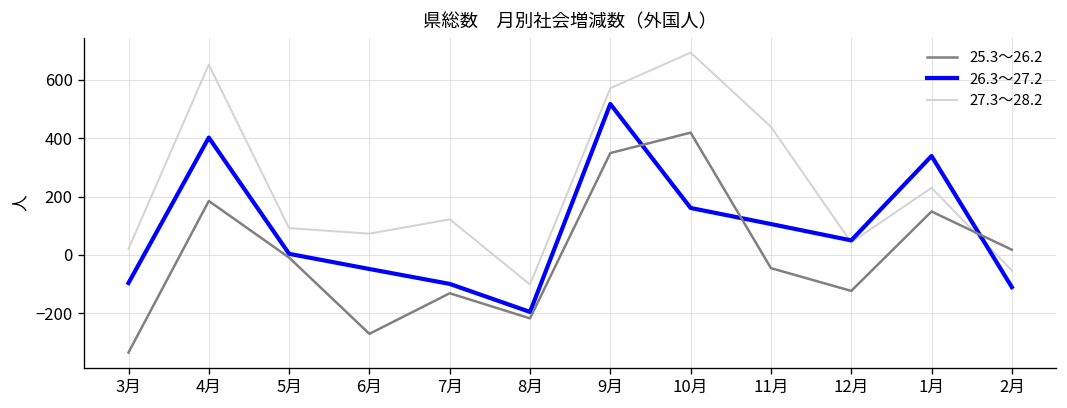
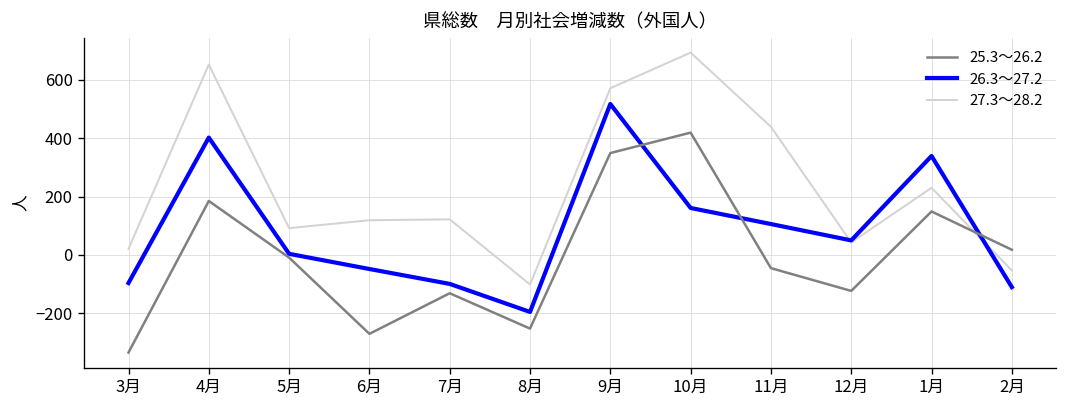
27.3～28.2, 6月: 70 -> 120
25.3～26.2, 8月: -220 -> -250
